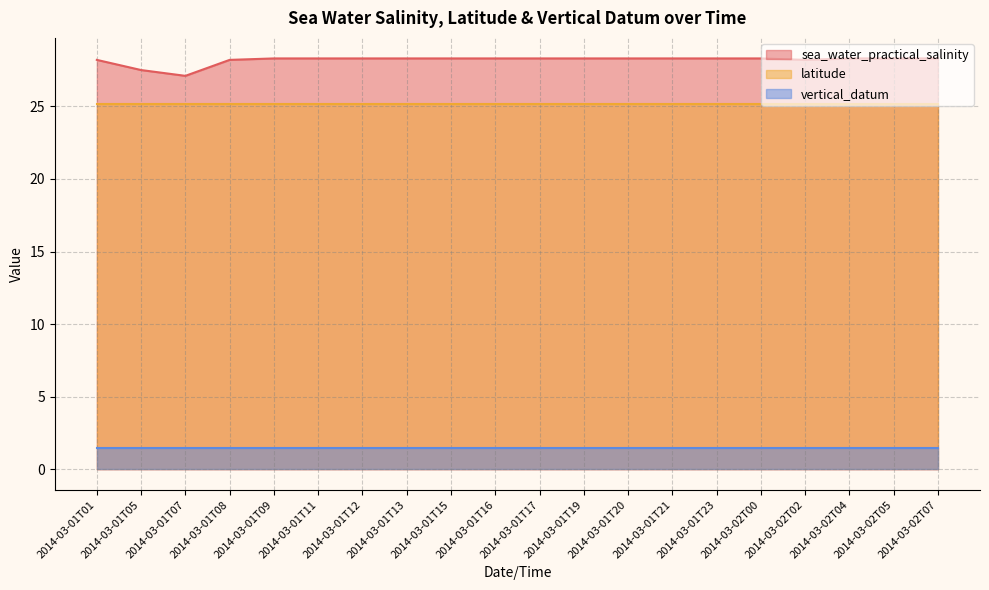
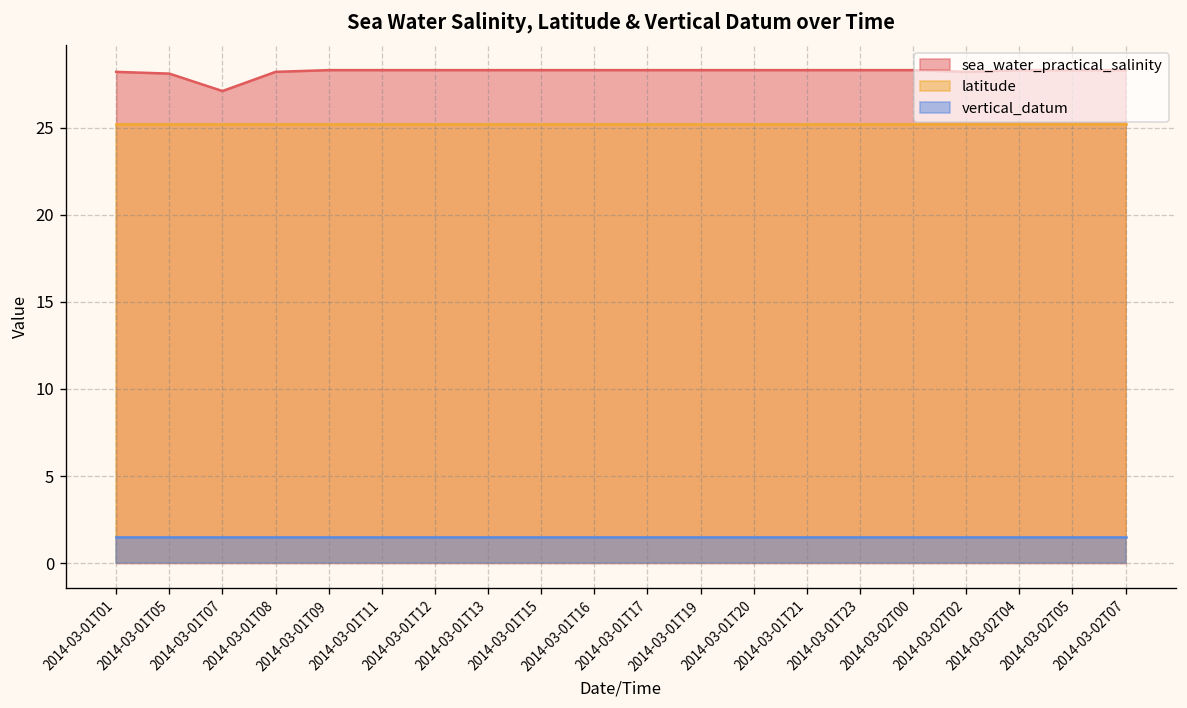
sea_water_practical_salinity, 2014-03-01T05: 27.5 -> 28.1
